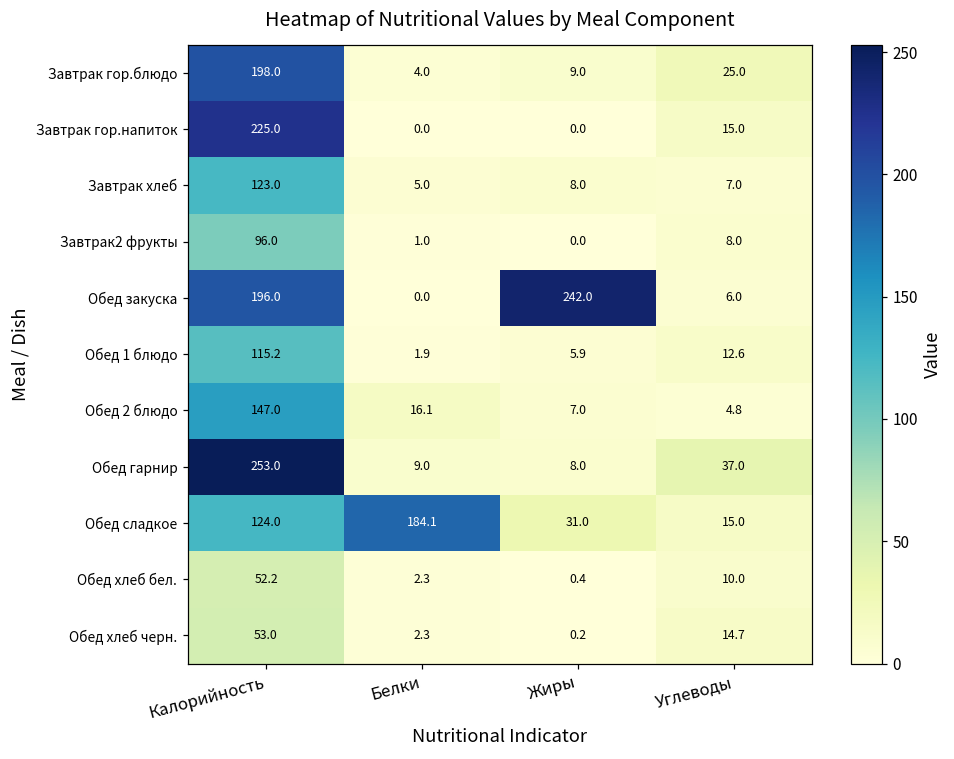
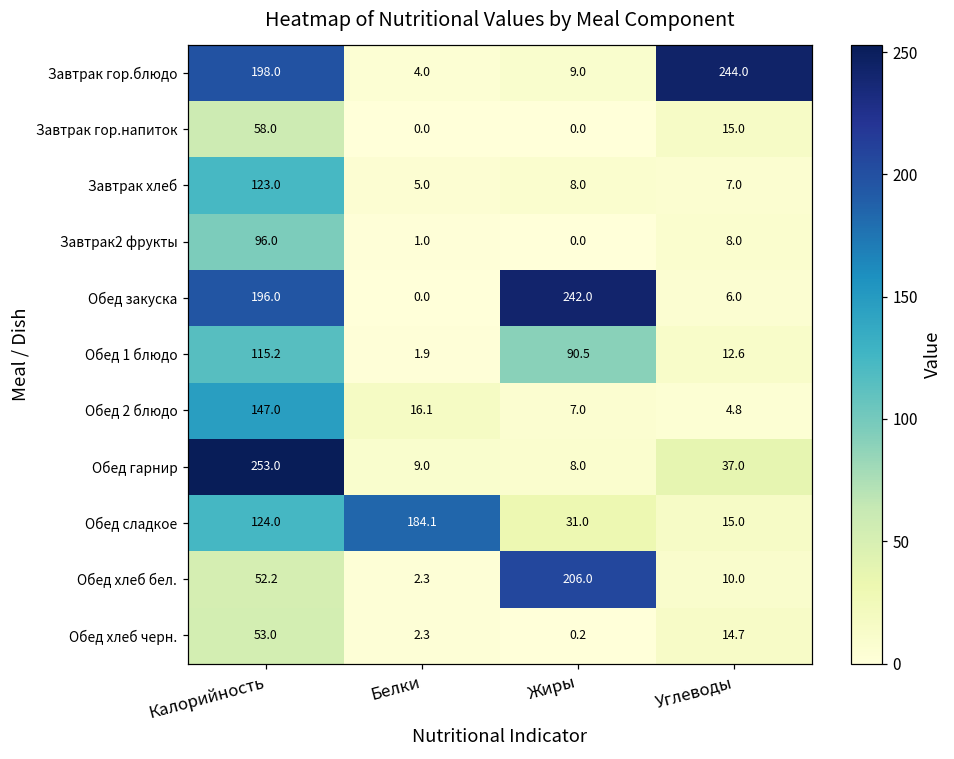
Завтрак гор.блюдо, Углеводы: 25.0 -> 244.0
Завтрак гор.напиток, Калорийность: 225.0 -> 58.0
Обед 1 блюдо, Жиры: 5.9 -> 90.5
Обед хлеб бел., Жиры: 0.4 -> 206.0
